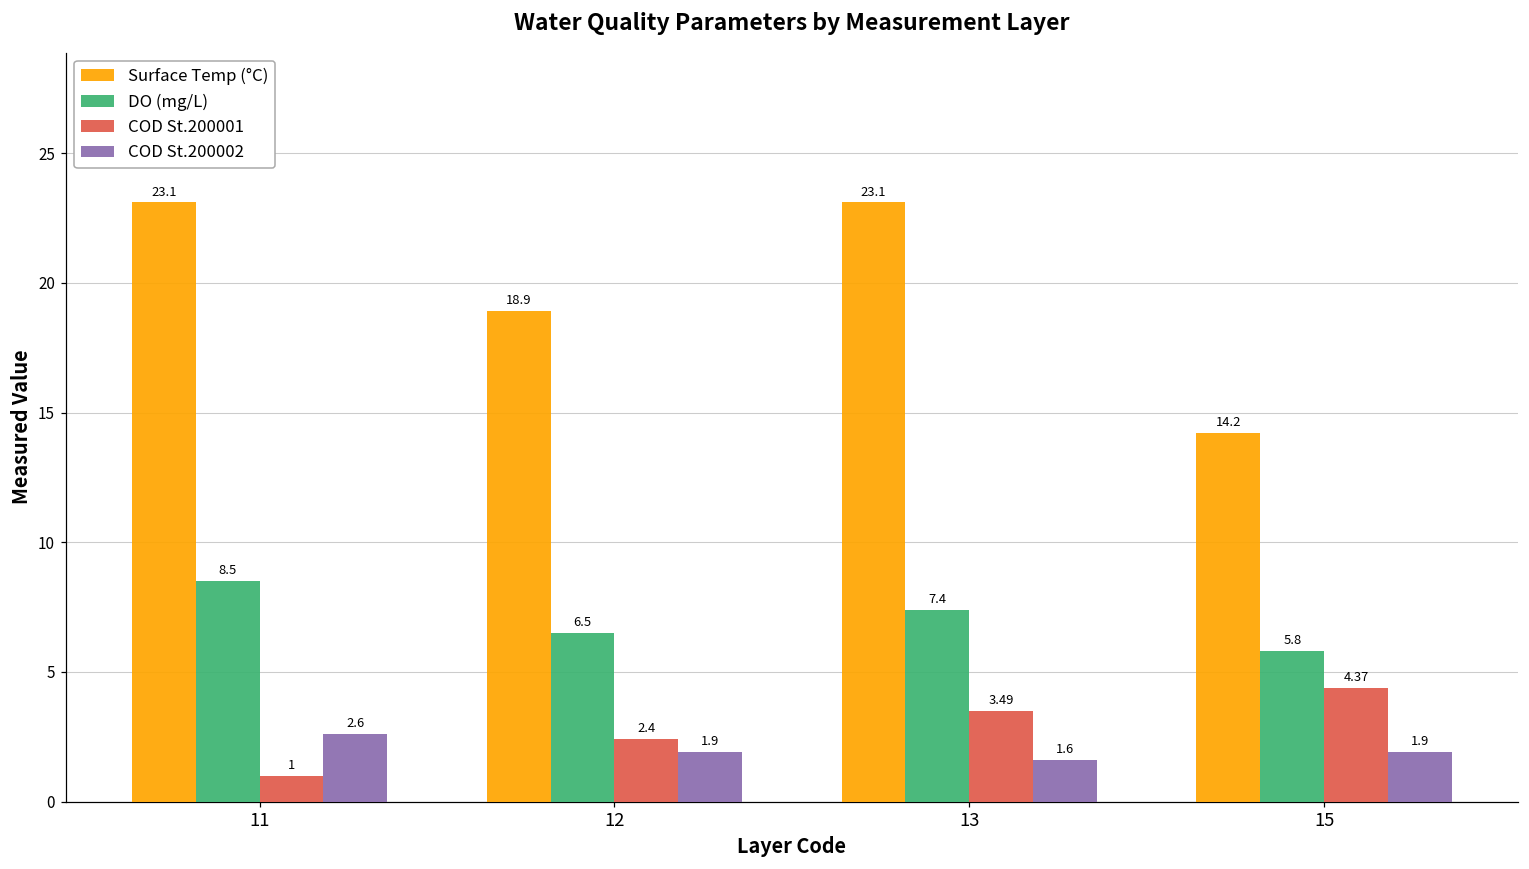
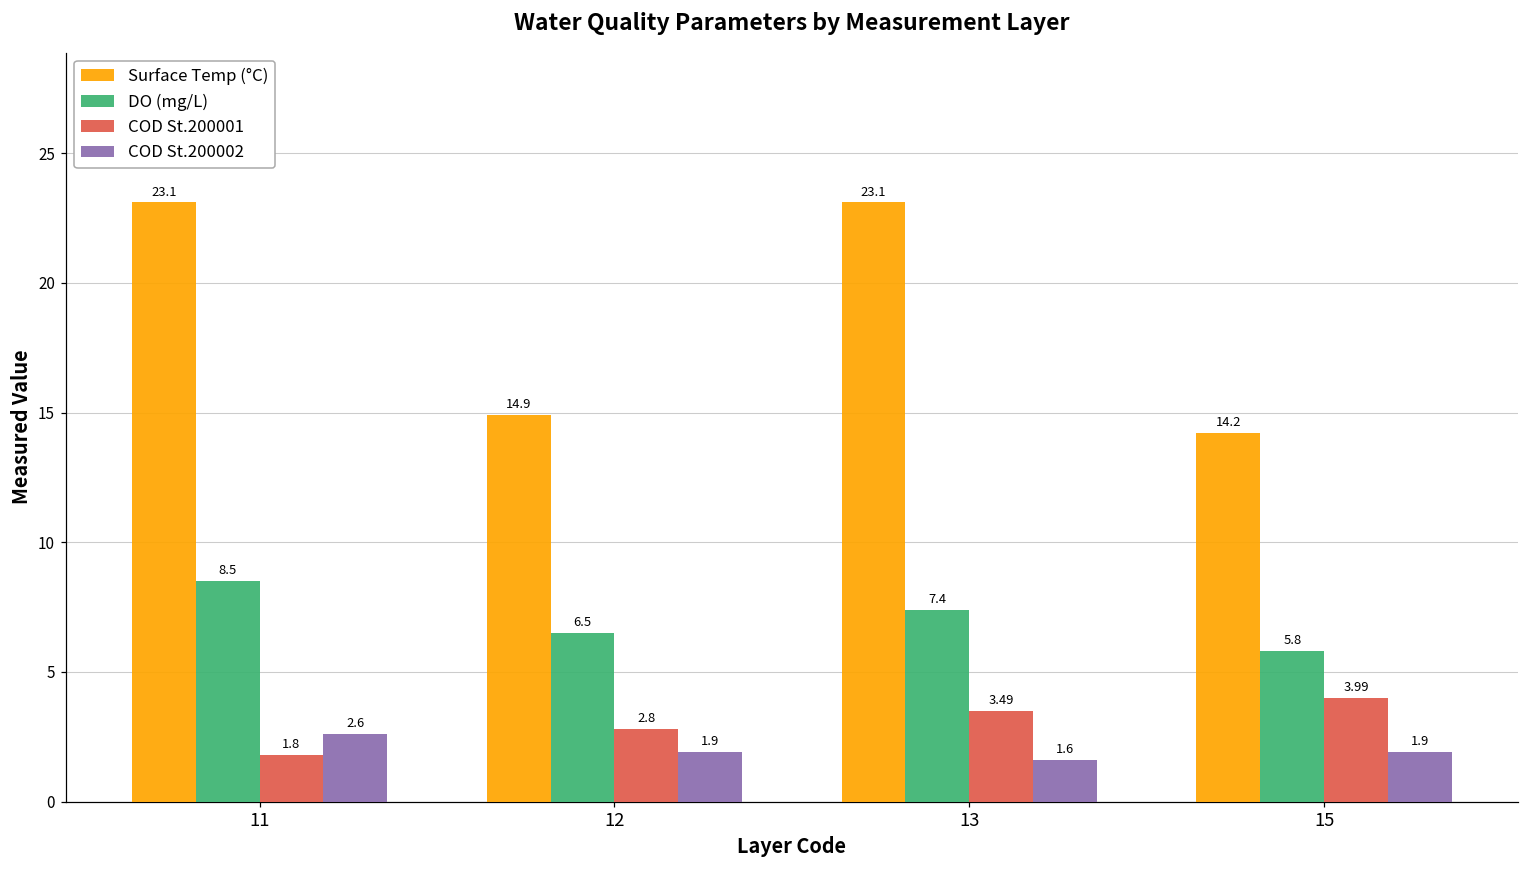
COD St.200001, 11: 1 -> 1.8
Surface Temp (°C), 12: 18.9 -> 14.9
COD St.200001, 12: 2.4 -> 2.8
COD St.200001, 15: 4.37 -> 3.99
